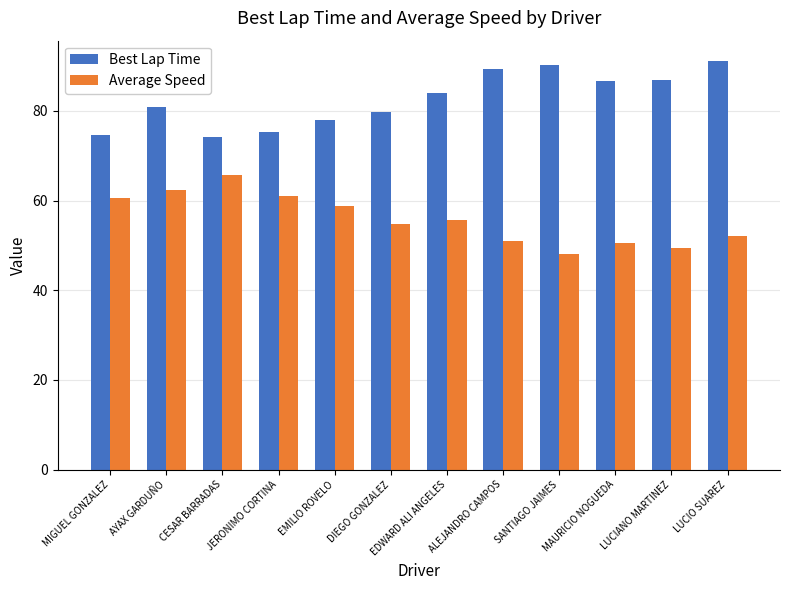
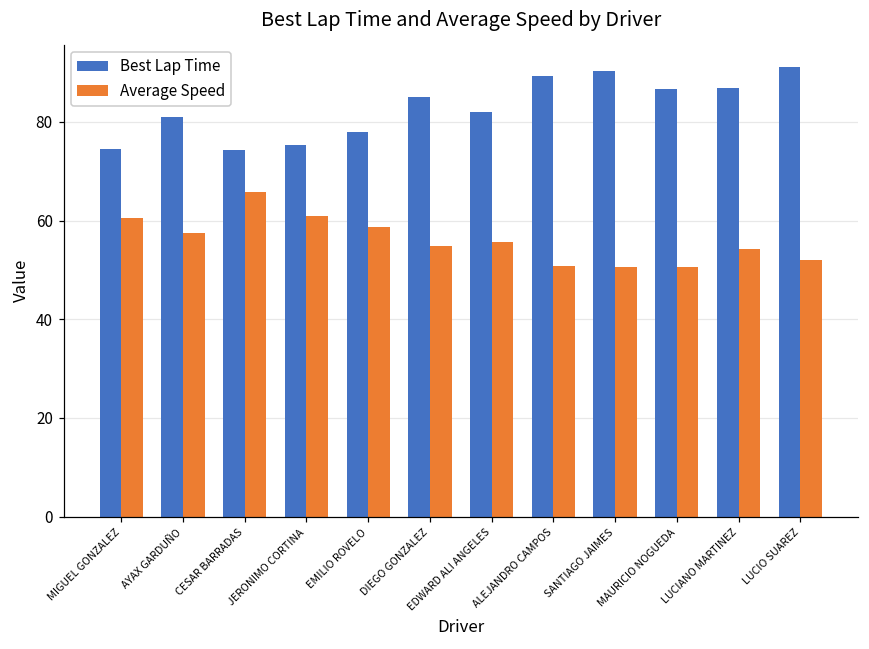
Average Speed, AYAX GARDUÑO: 62 -> 57
Best Lap Time, DIEGO GONZALEZ: 80 -> 85
Best Lap Time, EDWARD ALI ANGELES: 84 -> 82
Average Speed, SANTIAGO JAIMES: 48 -> 51
Average Speed, LUCIANO MARTINEZ: 49 -> 54
